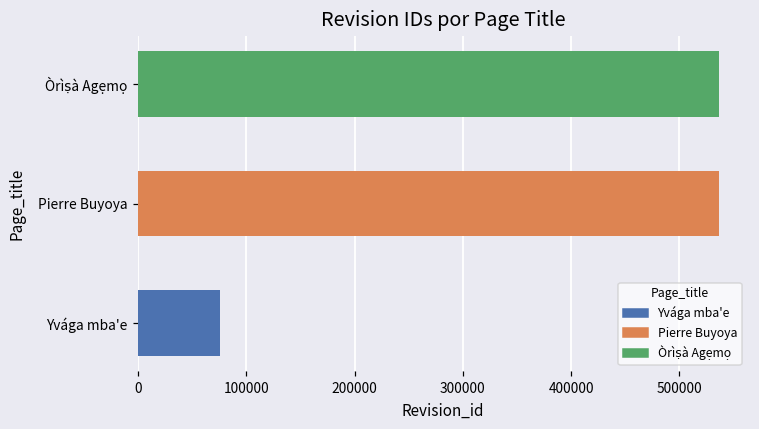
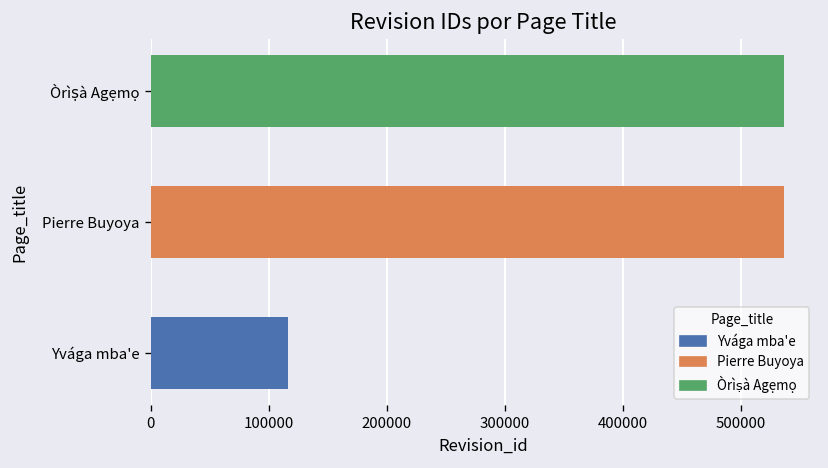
Yvága mba'e: 80000 -> 120000
